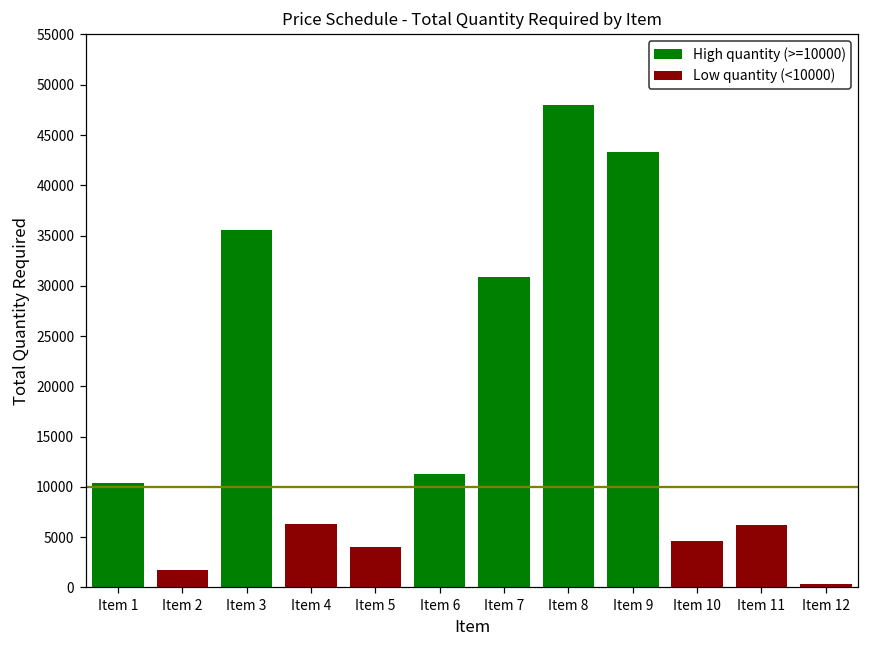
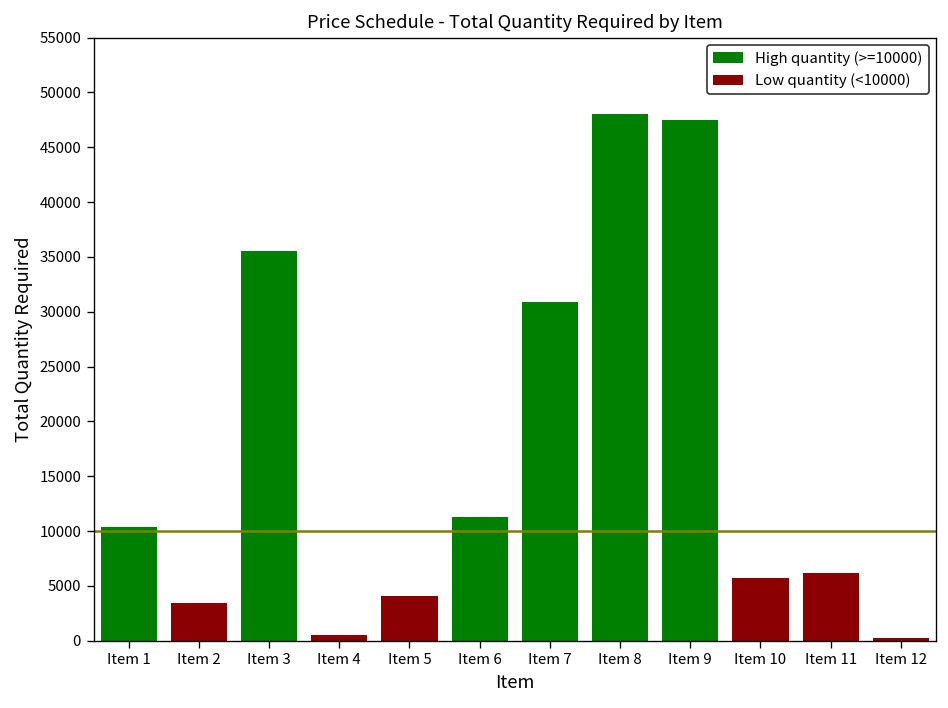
Low quantity (<10000), Item 2: 2000 -> 3000
Low quantity (<10000), Item 4: 6000 -> 1000
High quantity (>=10000), Item 9: 43000 -> 48000
Low quantity (<10000), Item 10: 5000 -> 6000
